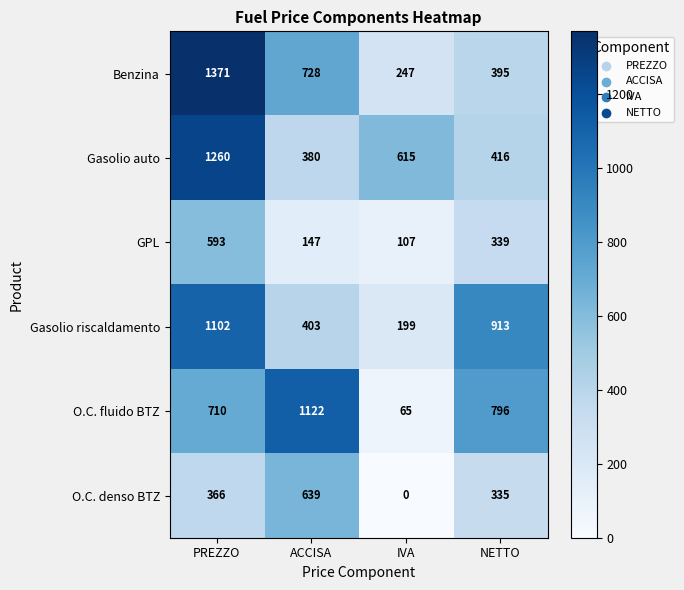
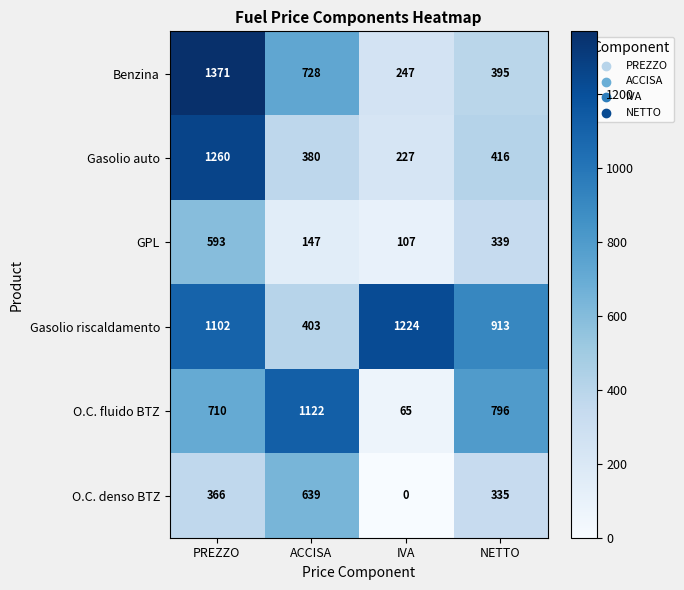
Gasolio auto, IVA: 615 -> 227
Gasolio riscaldamento, IVA: 199 -> 1224
